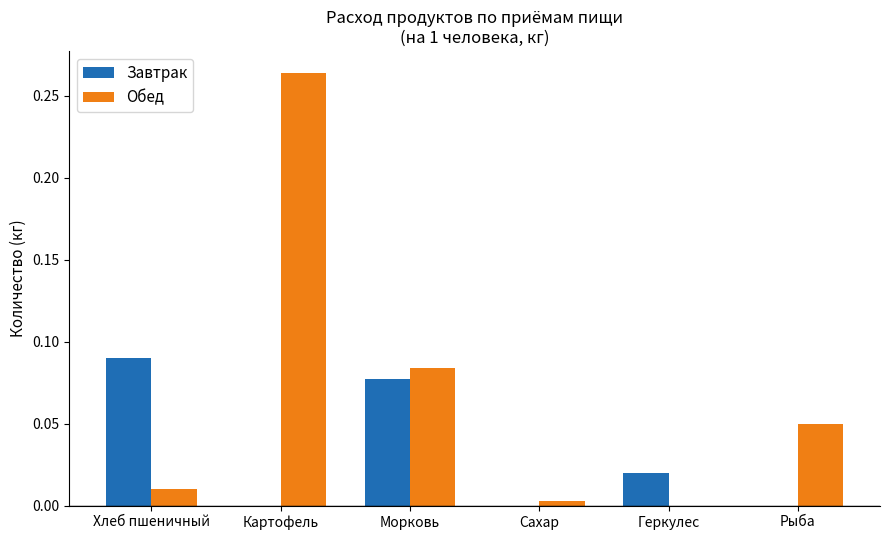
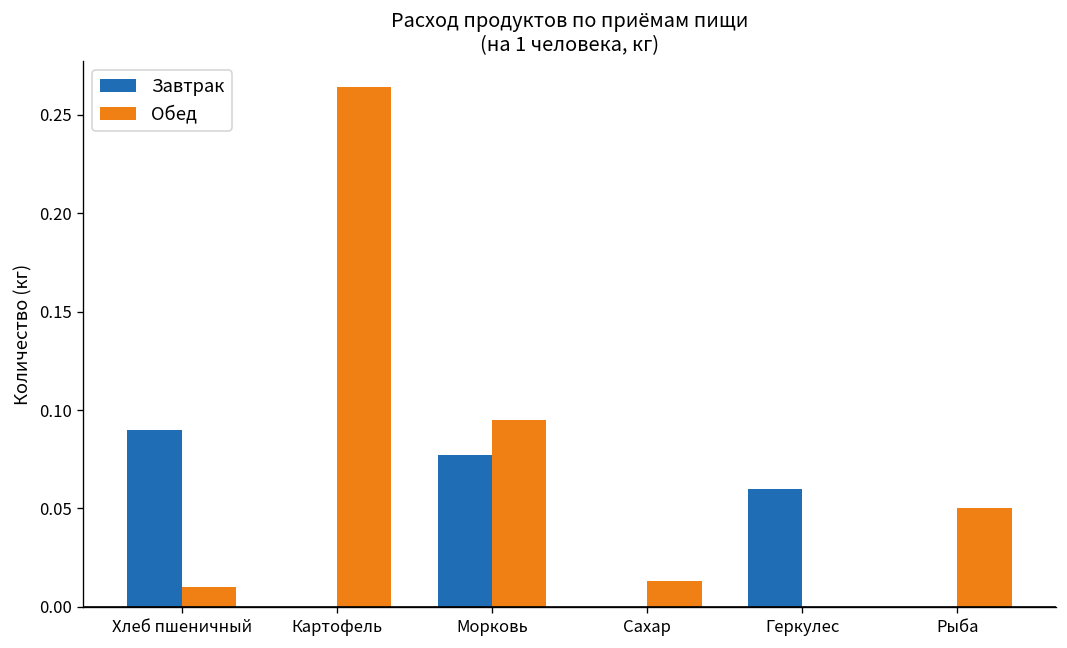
Обед, Морковь: 0.084 -> 0.095
Обед, Сахар: 0.003 -> 0.013
Завтрак, Геркулес: 0.02 -> 0.06
